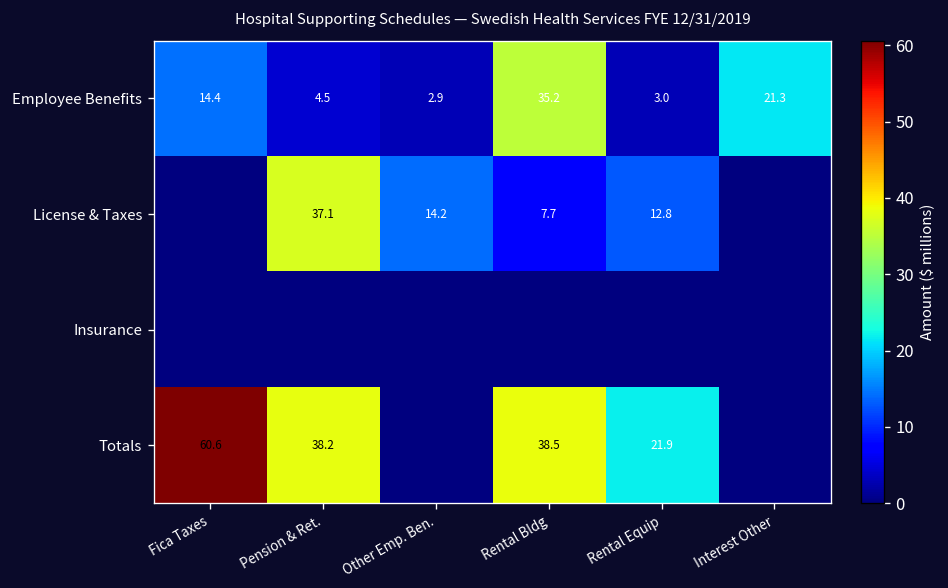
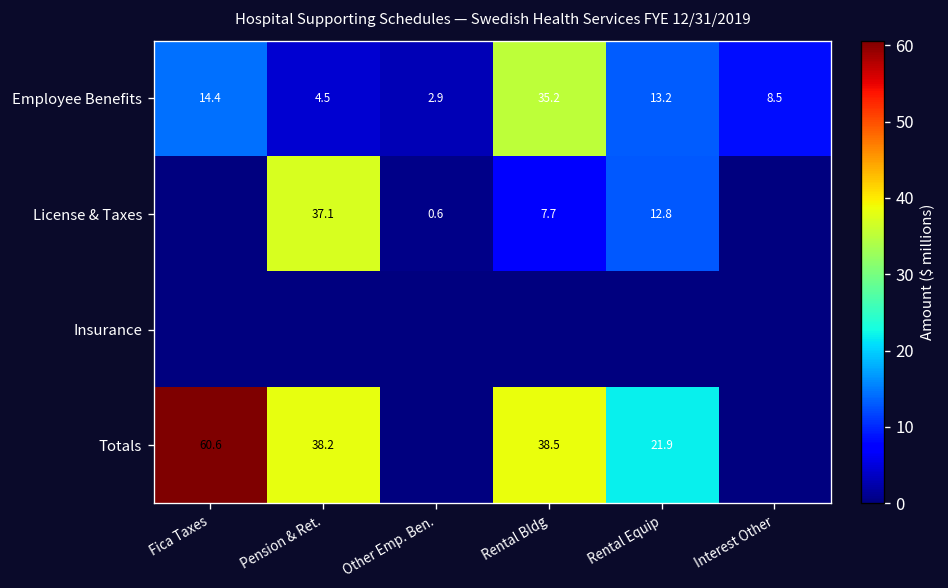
Employee Benefits, Rental Equip: 3.0 -> 13.2
Employee Benefits, Interest Other: 21.3 -> 8.5
License & Taxes, Other Emp. Ben.: 14.2 -> 0.6
